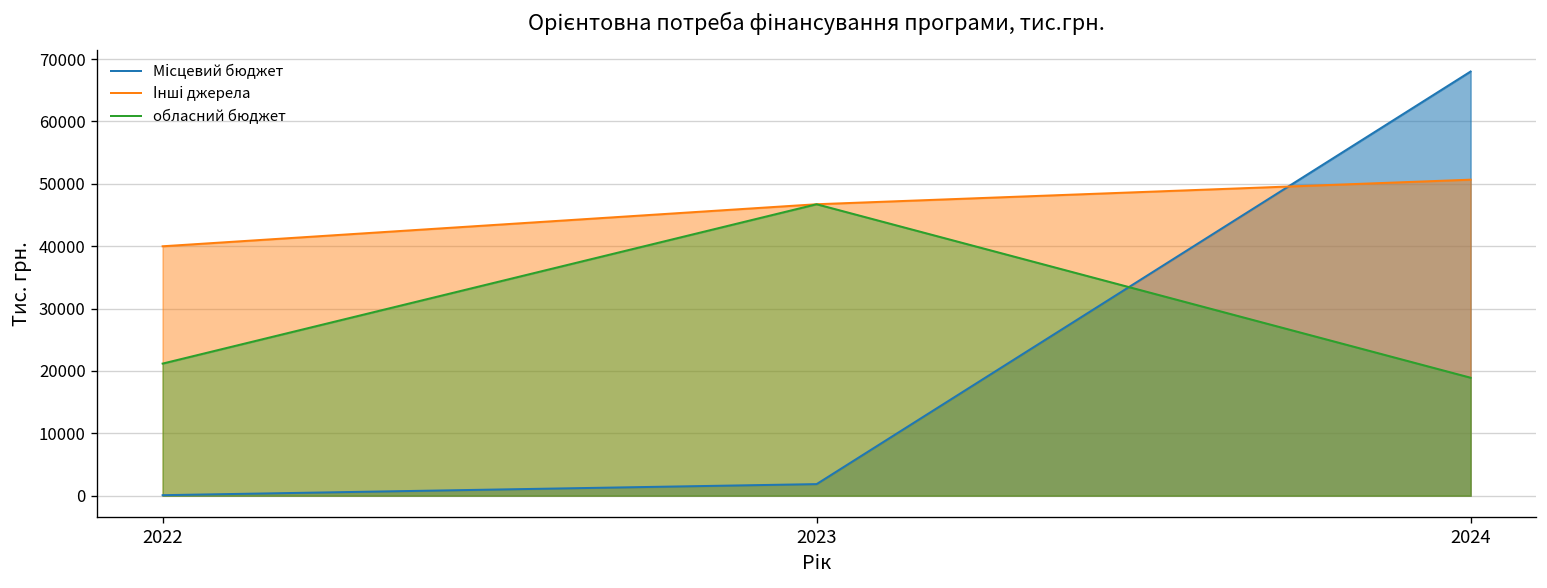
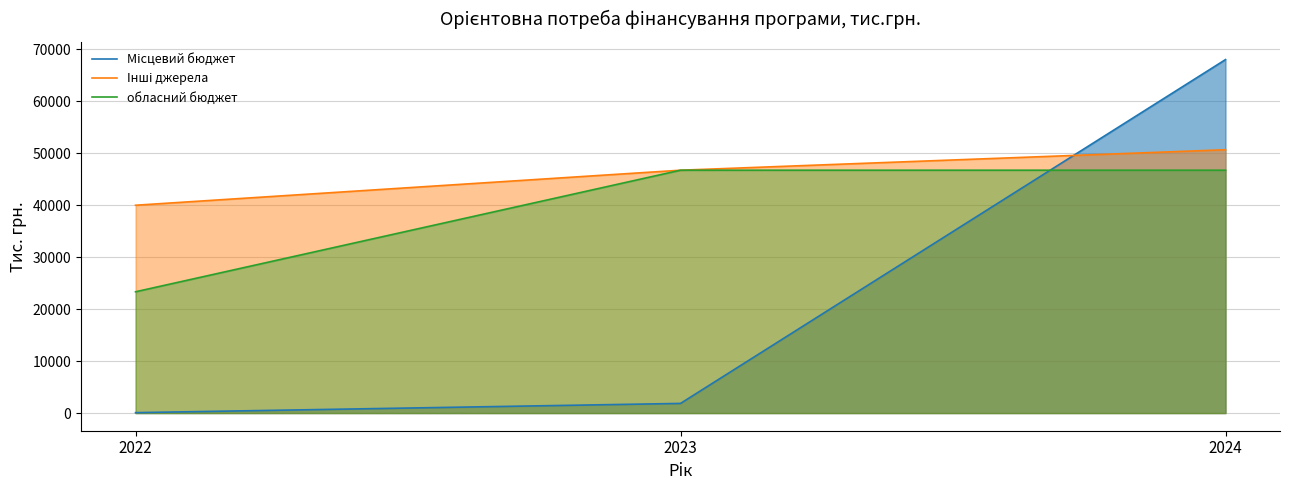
обласний бюджет, 2022: 21000 -> 23000
обласний бюджет, 2024: 19000 -> 47000
